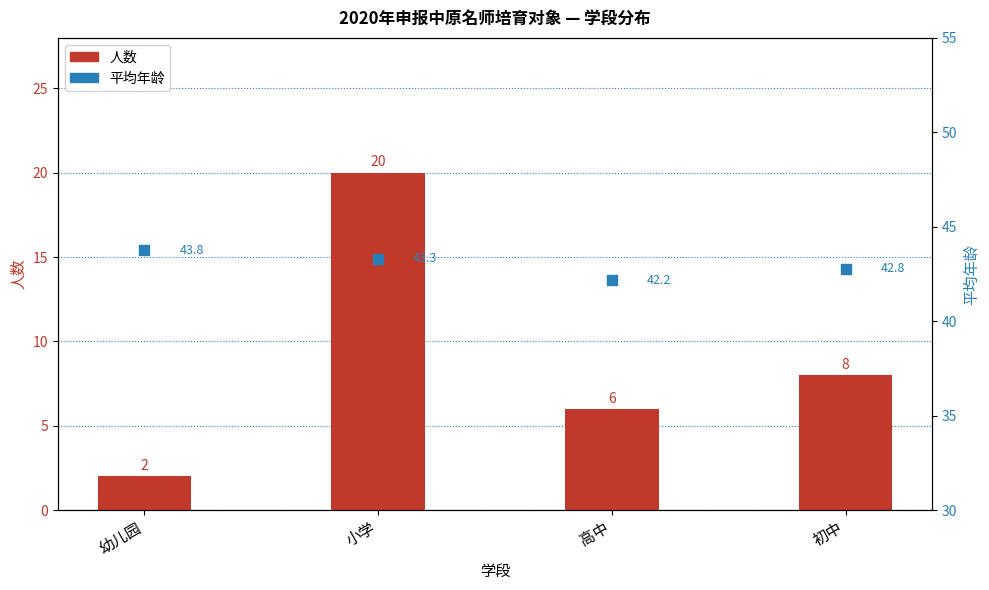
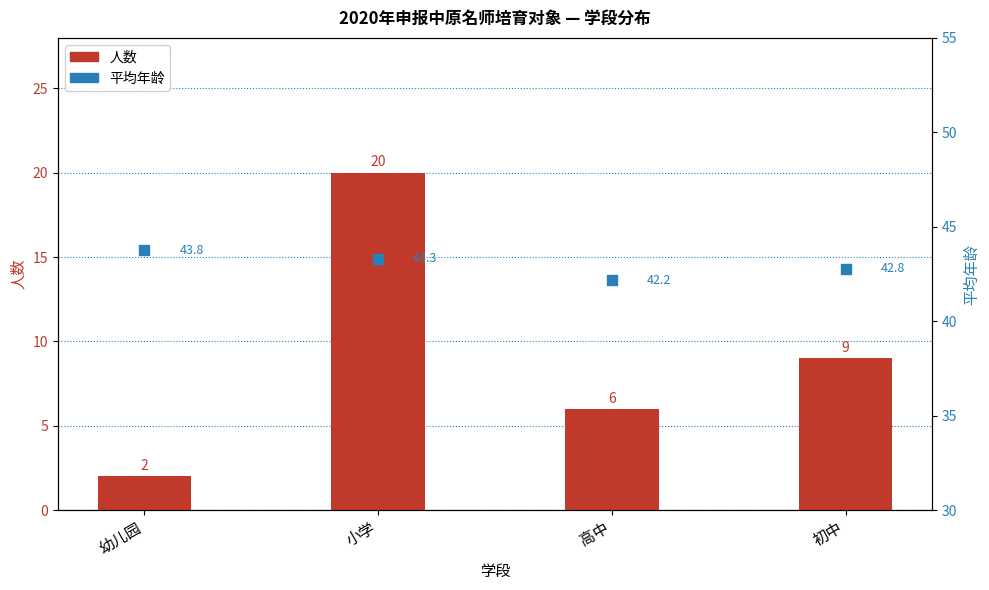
人数, 初中: 8 -> 9
